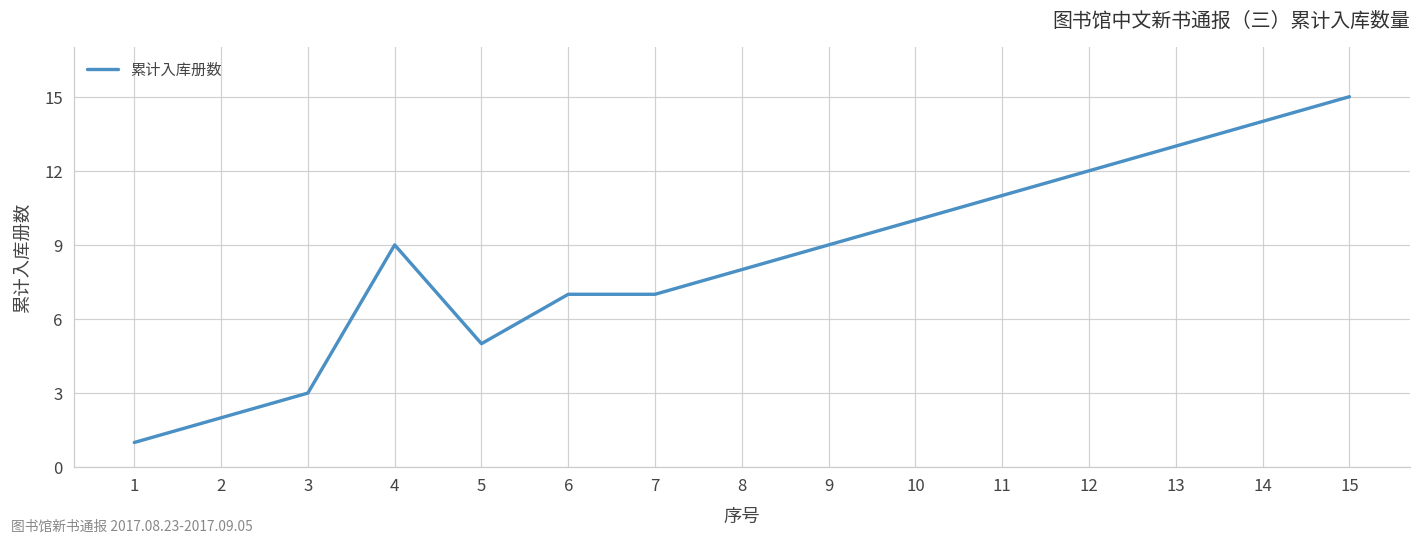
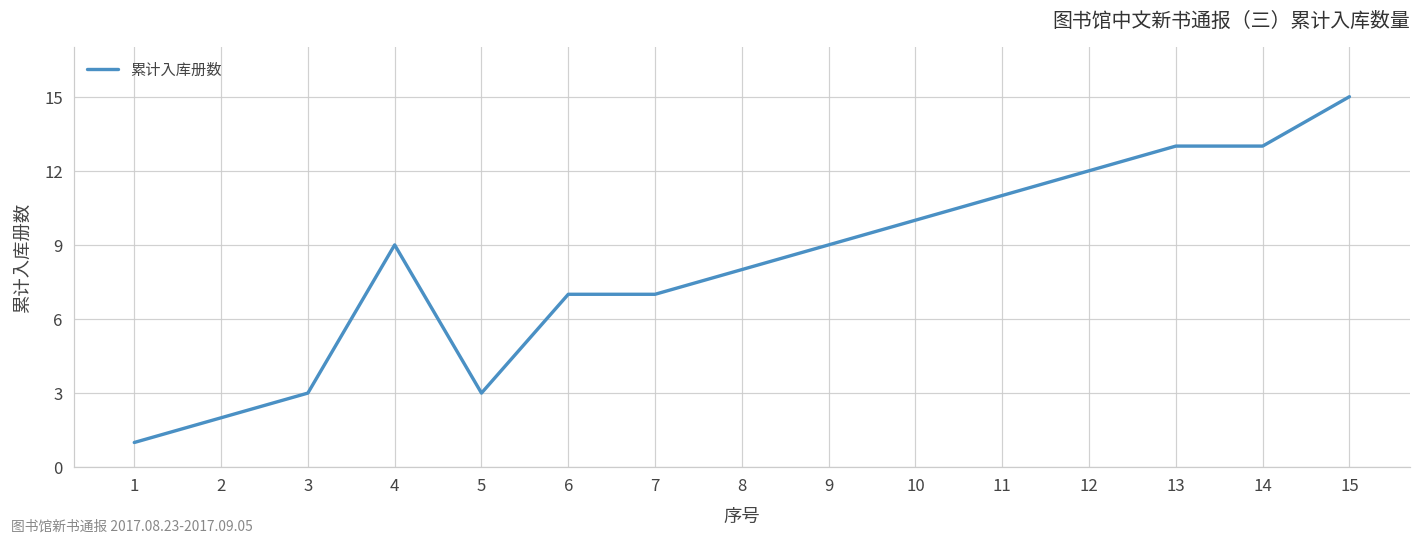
5: 5 -> 3
14: 14 -> 13
